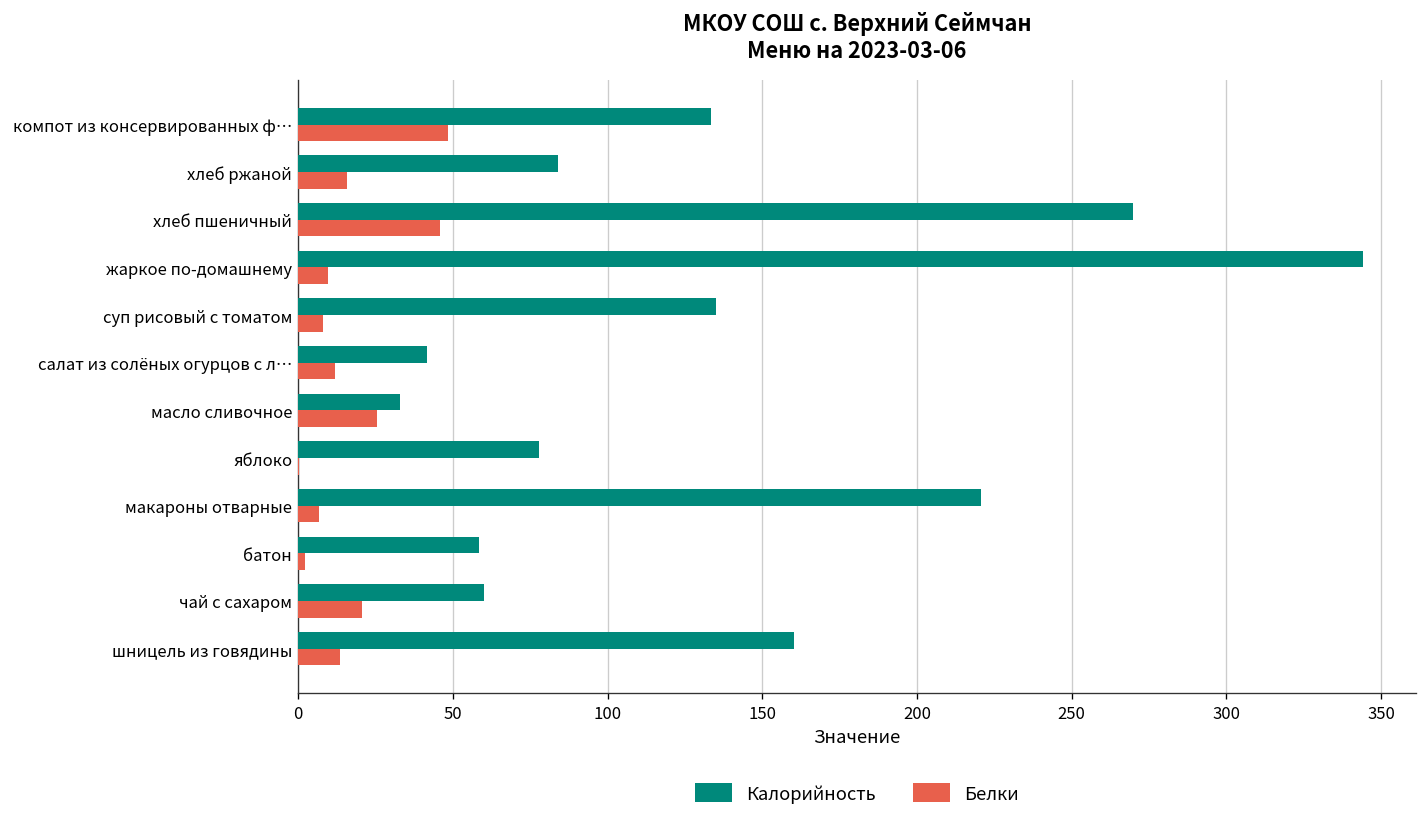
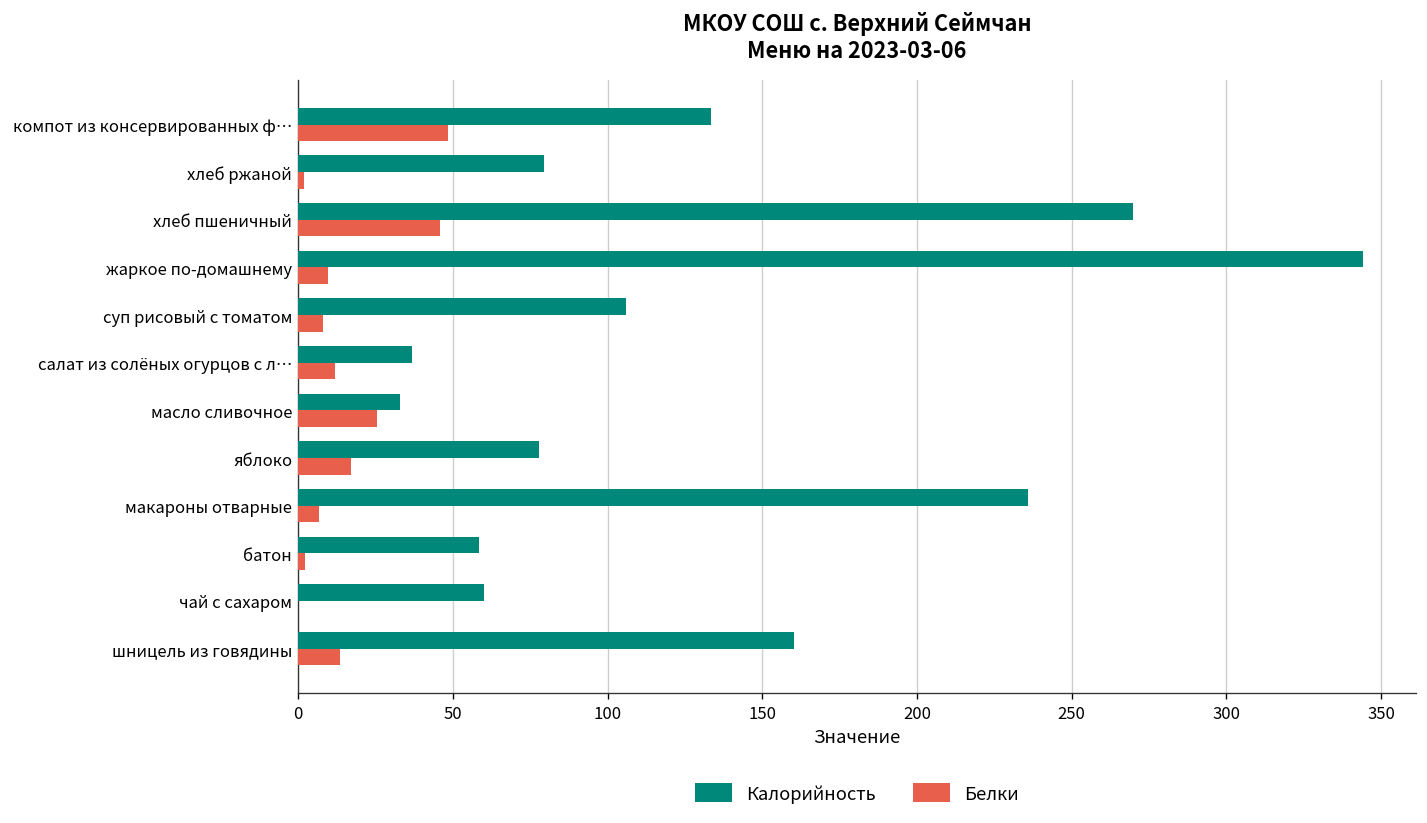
Калорийность, хлеб ржаной: 84 -> 80
Белки, хлеб ржаной: 16 -> 2
Калорийность, суп рисовый с томатом: 135 -> 106
Калорийность, салат из солёных огурцов с л…: 42 -> 37
Белки, яблоко: 0 -> 17
Калорийность, макароны отварные: 221 -> 236
Белки, чай с сахаром: 21 -> 0
